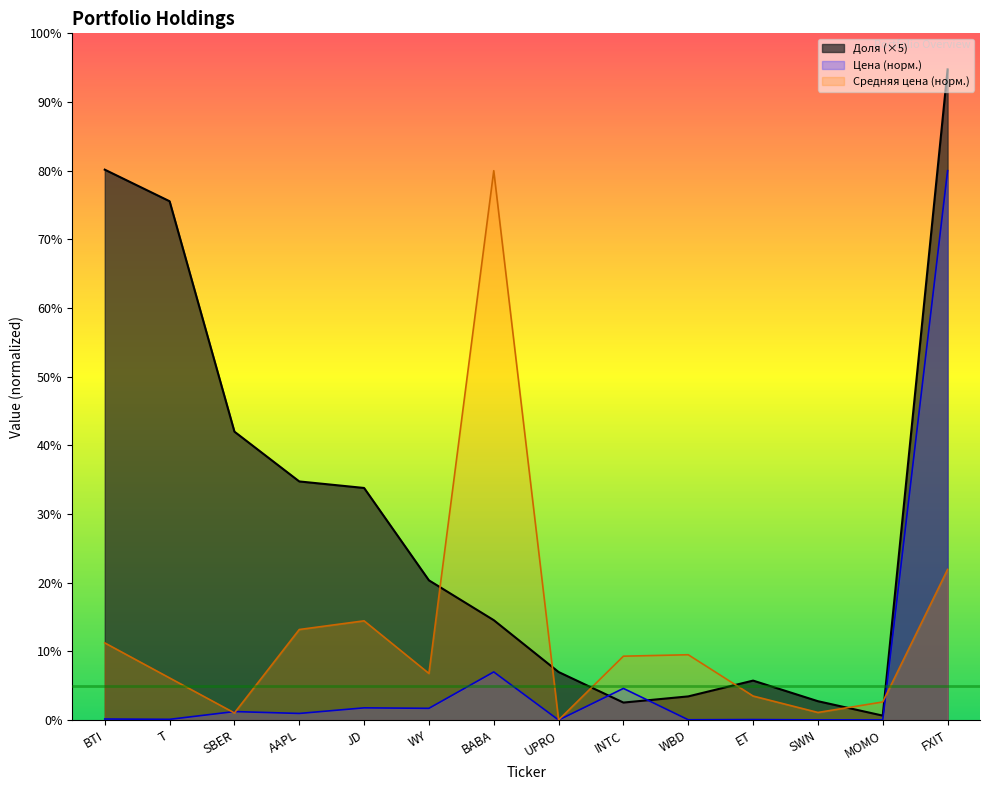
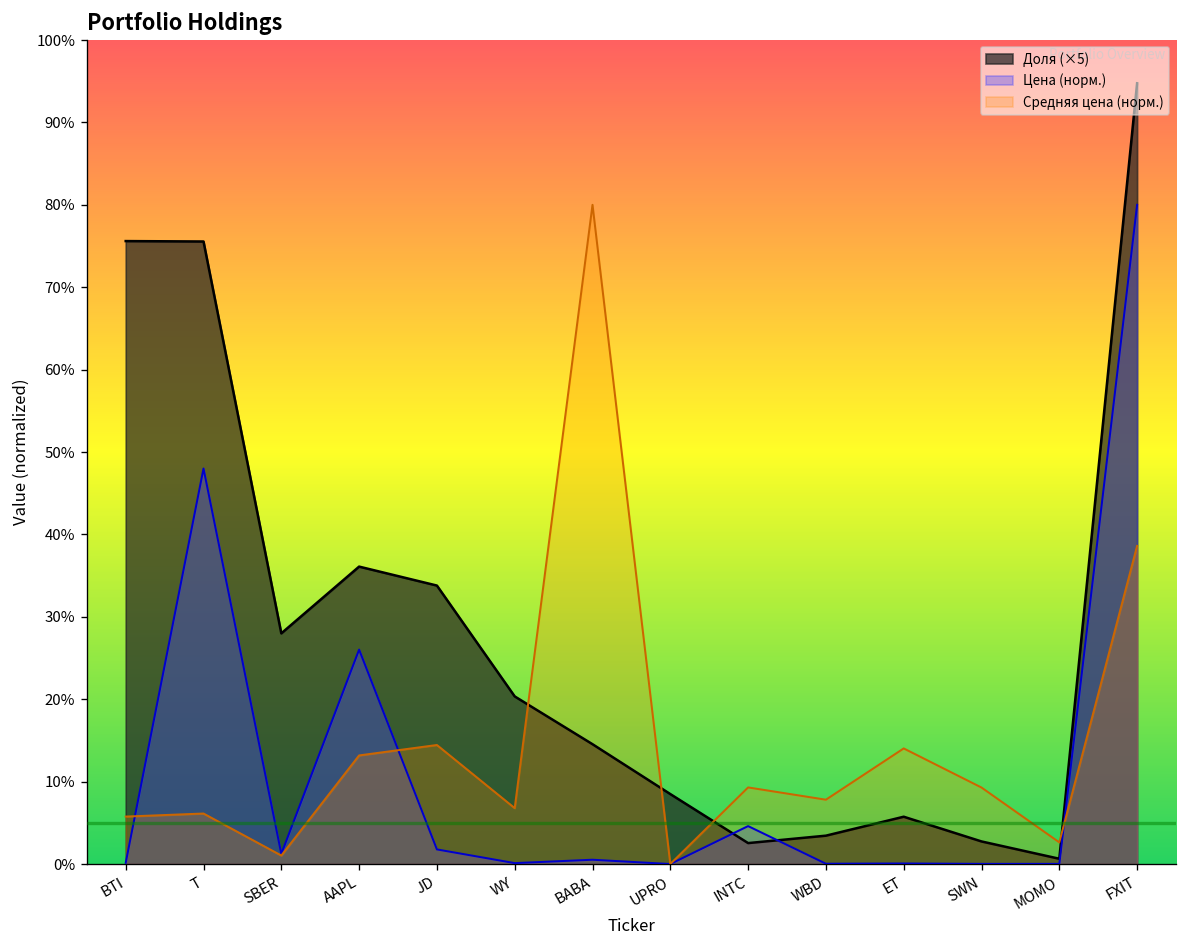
Доля (×5), BTI: 80% -> 76%
Средняя цена (норм.), BTI: 11% -> 6%
Цена (норм.), T: 0% -> 48%
Доля (×5), SBER: 42% -> 28%
Доля (×5), AAPL: 35% -> 36%
Цена (норм.), AAPL: 1% -> 26%
Цена (норм.), WY: 2% -> 0%
Цена (норм.), BABA: 7% -> 1%
Доля (×5), UPRO: 7% -> 9%
Средняя цена (норм.), WBD: 10% -> 8%
Средняя цена (норм.), ET: 4% -> 14%
Средняя цена (норм.), SWN: 1% -> 9%
Средняя цена (норм.), FXIT: 22% -> 39%
